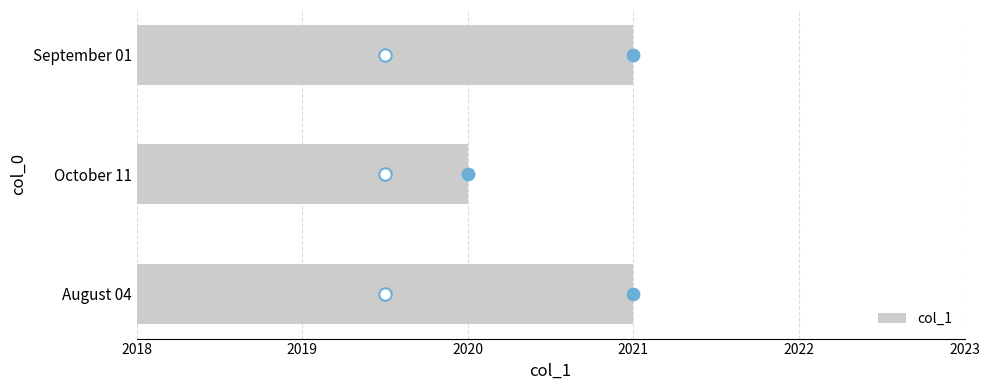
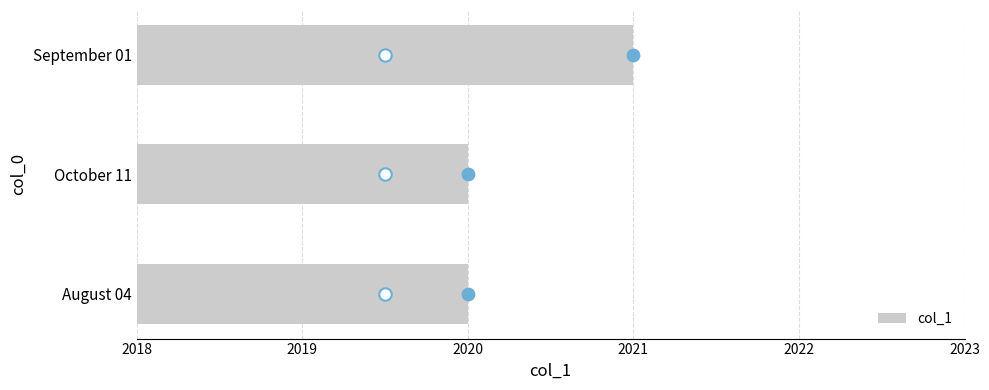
col_1, August 04: 2021 -> 2020
